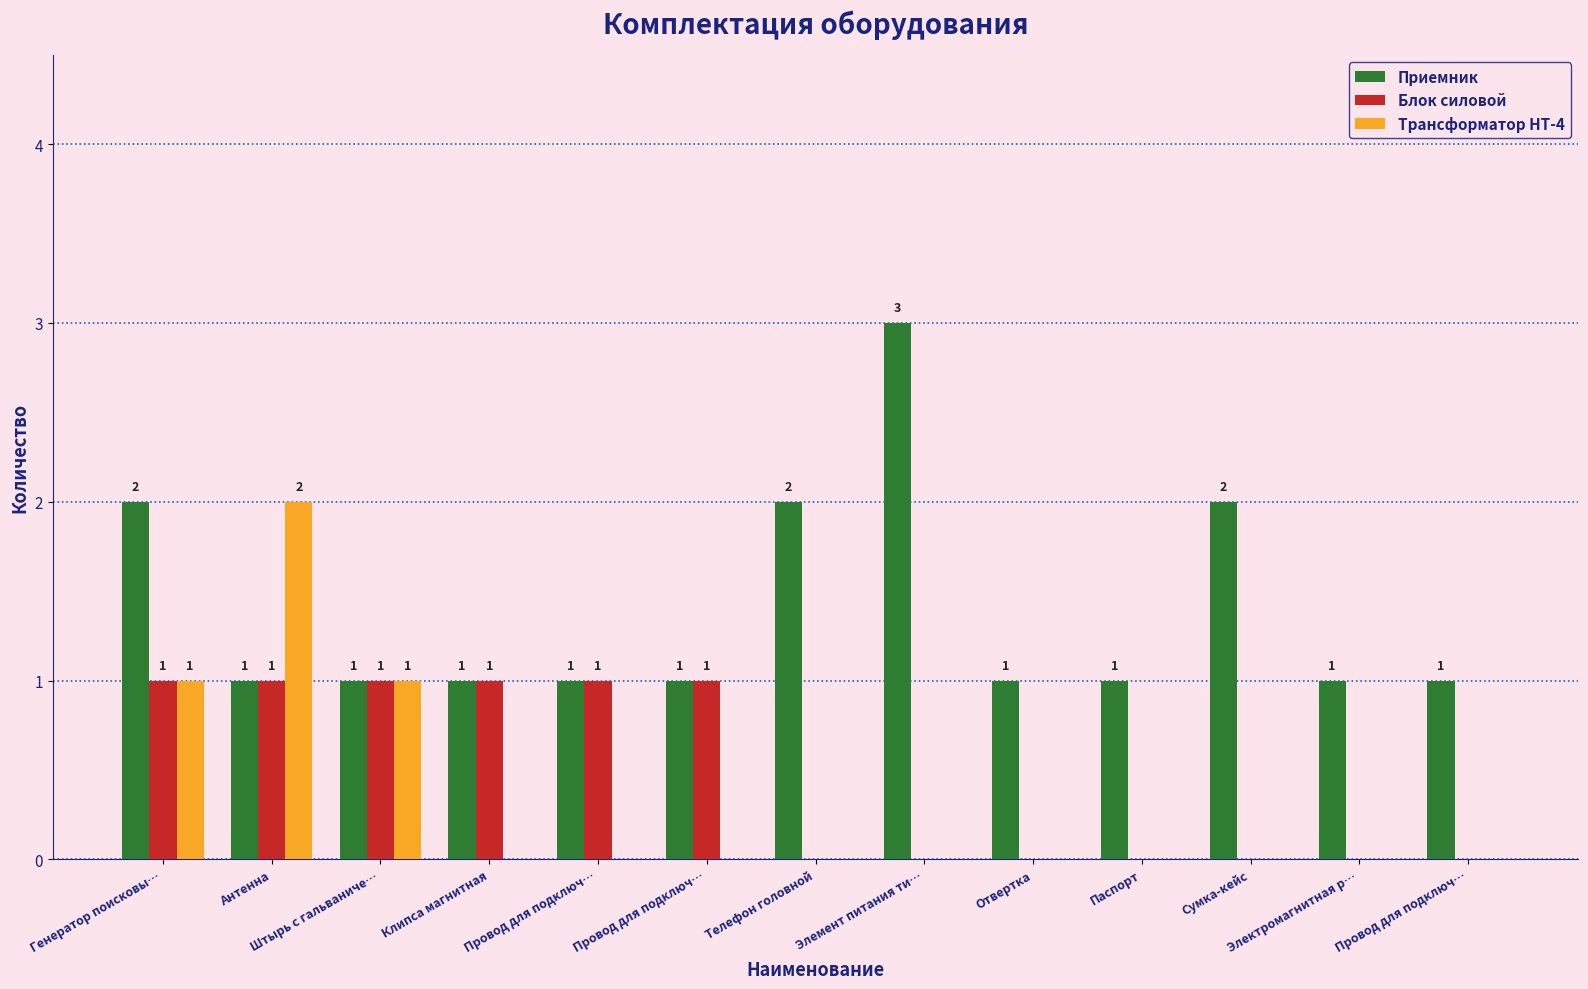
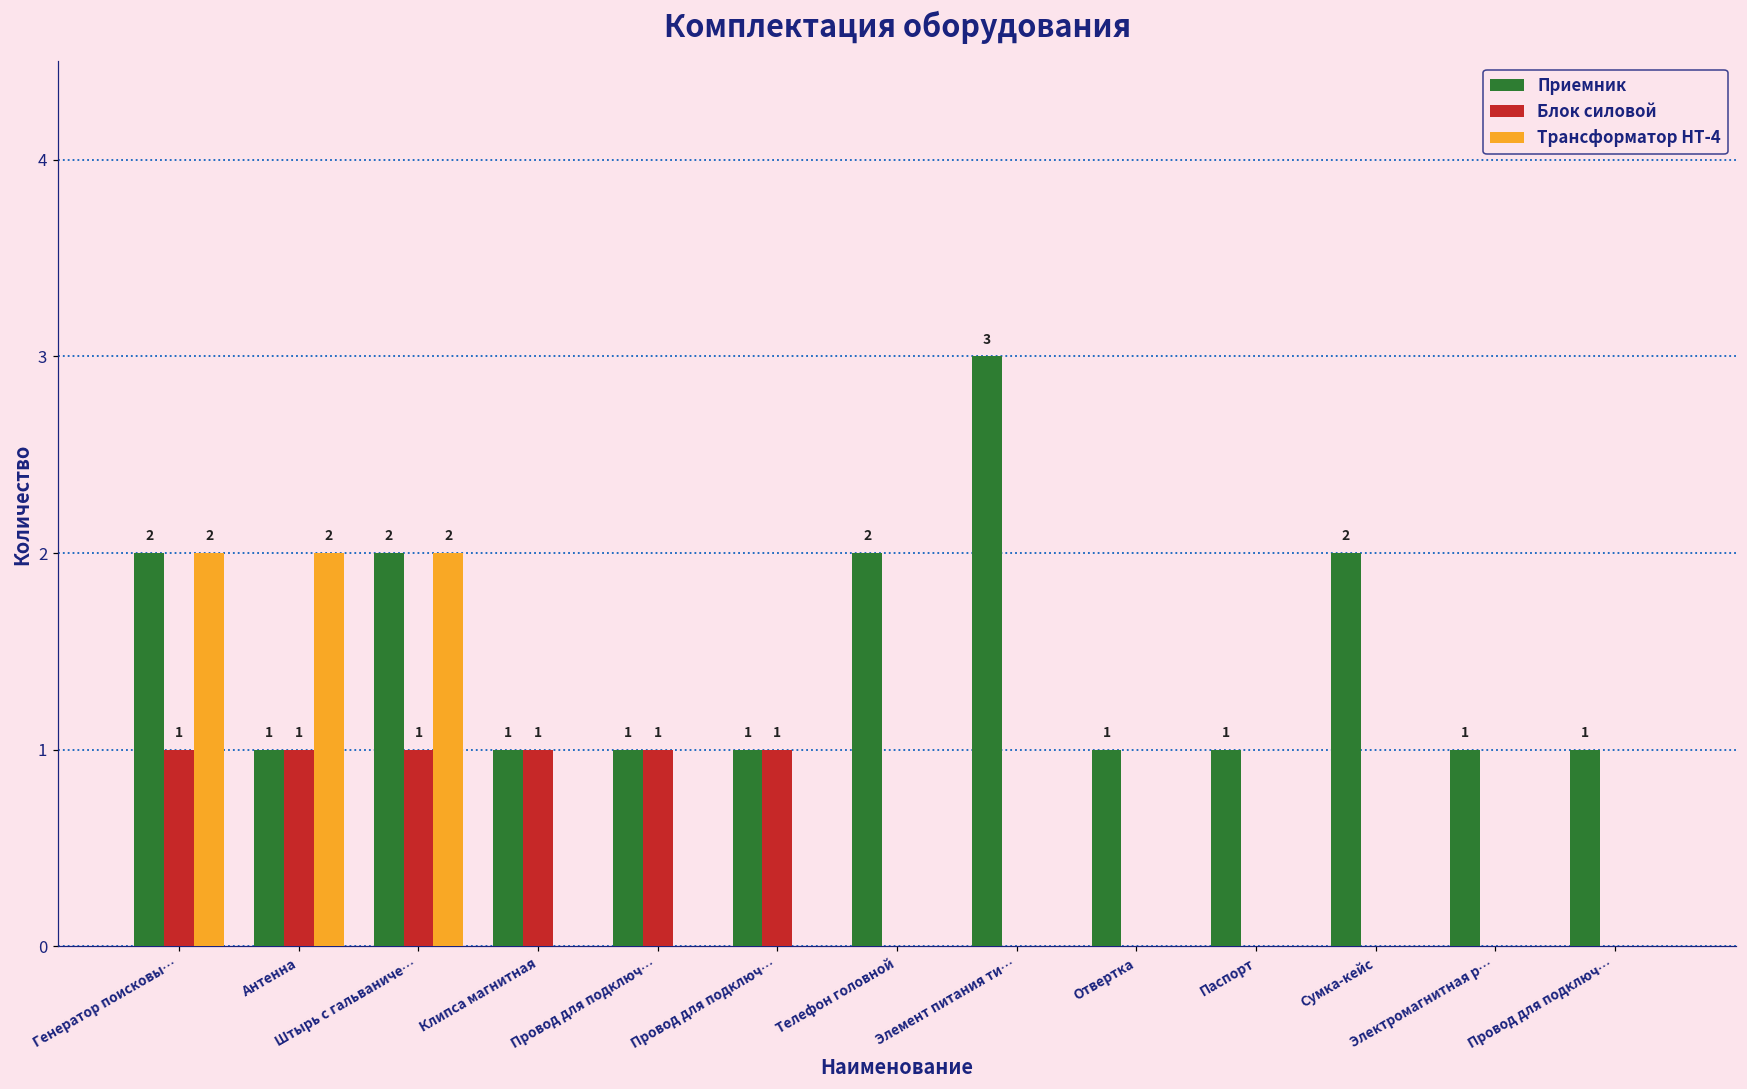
Трансформатор НТ-4, Генератор поисковы…: 1 -> 2
Приемник, Штырь с гальваниче…: 1 -> 2
Трансформатор НТ-4, Штырь с гальваниче…: 1 -> 2
